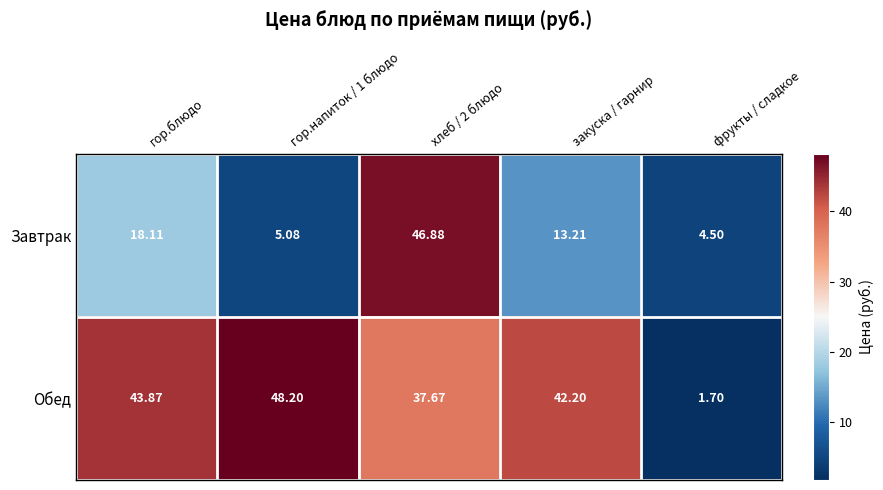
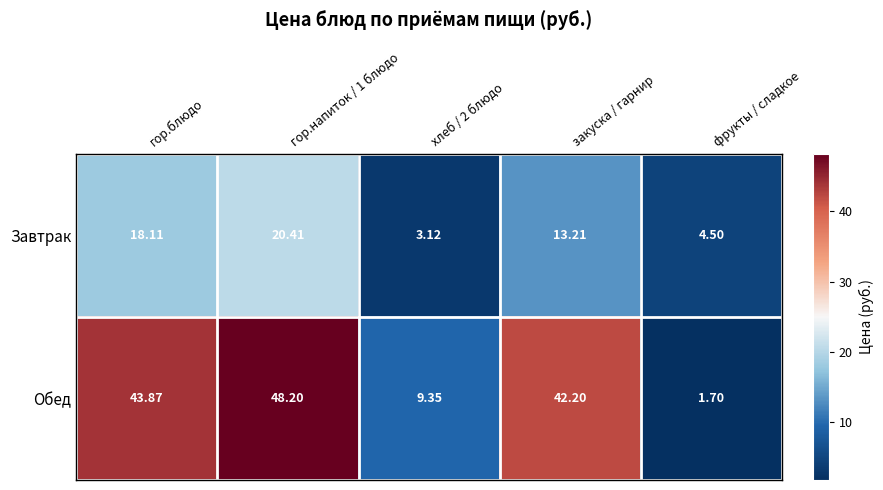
Завтрак, гор.напиток / 1 блюдо: 5.08 -> 20.41
Завтрак, хлеб / 2 блюдо: 46.88 -> 3.12
Обед, хлеб / 2 блюдо: 37.67 -> 9.35
